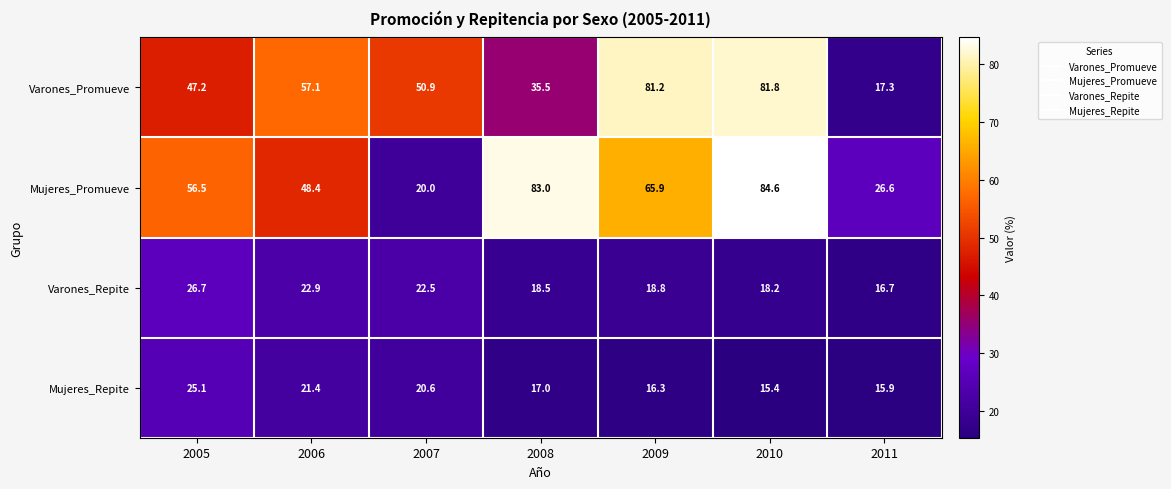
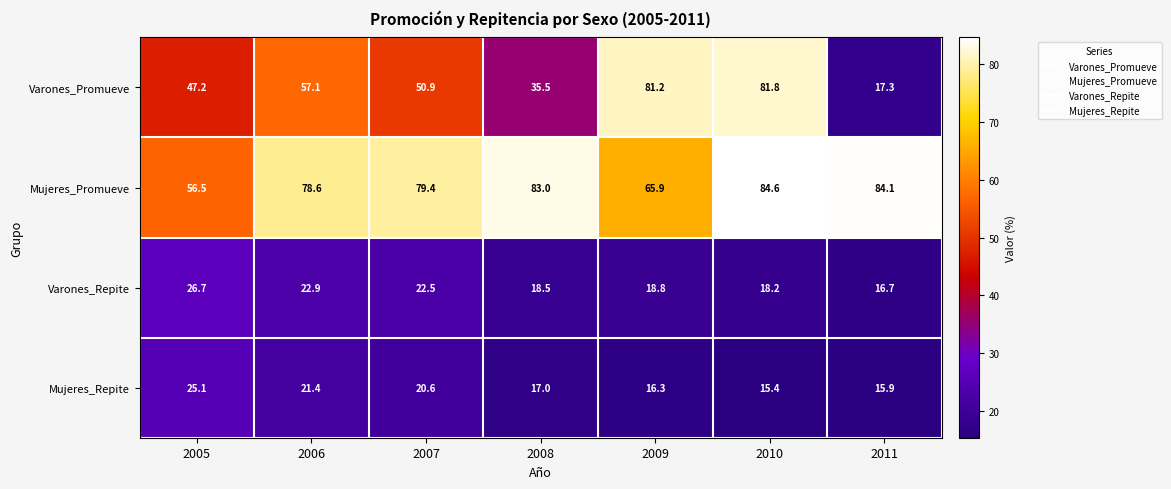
Mujeres_Promueve, 2006: 48.4 -> 78.6
Mujeres_Promueve, 2007: 20.0 -> 79.4
Mujeres_Promueve, 2011: 26.6 -> 84.1
